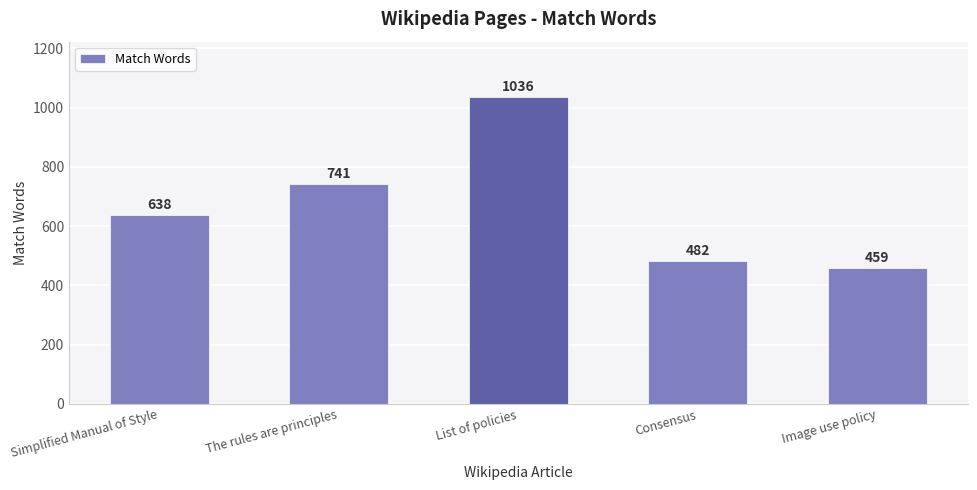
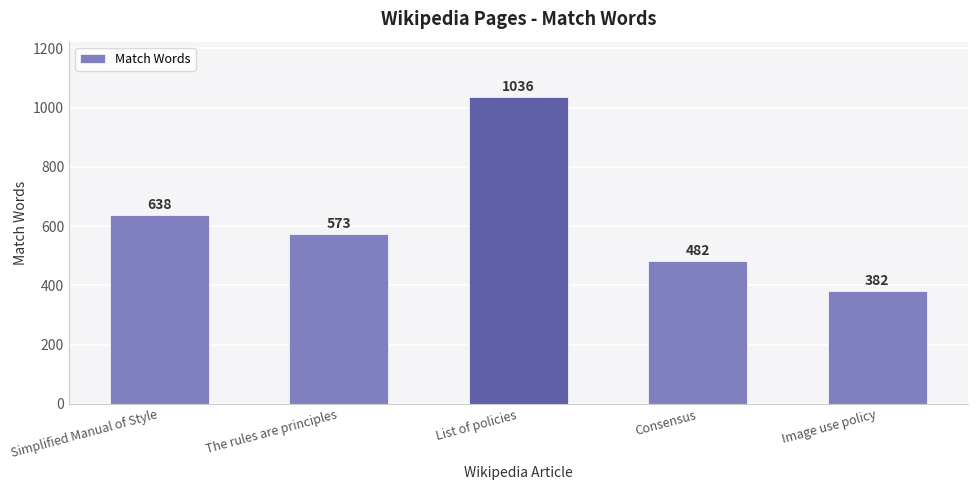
The rules are principles: 741 -> 573
Image use policy: 459 -> 382
